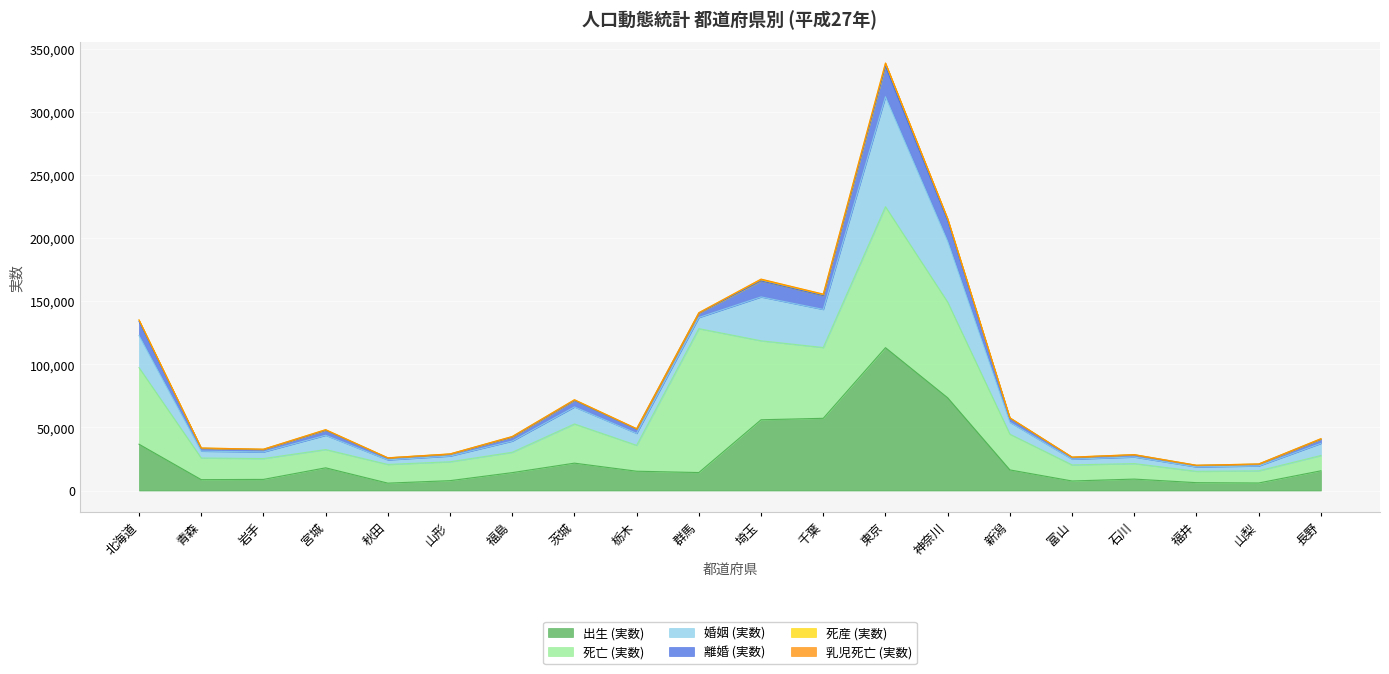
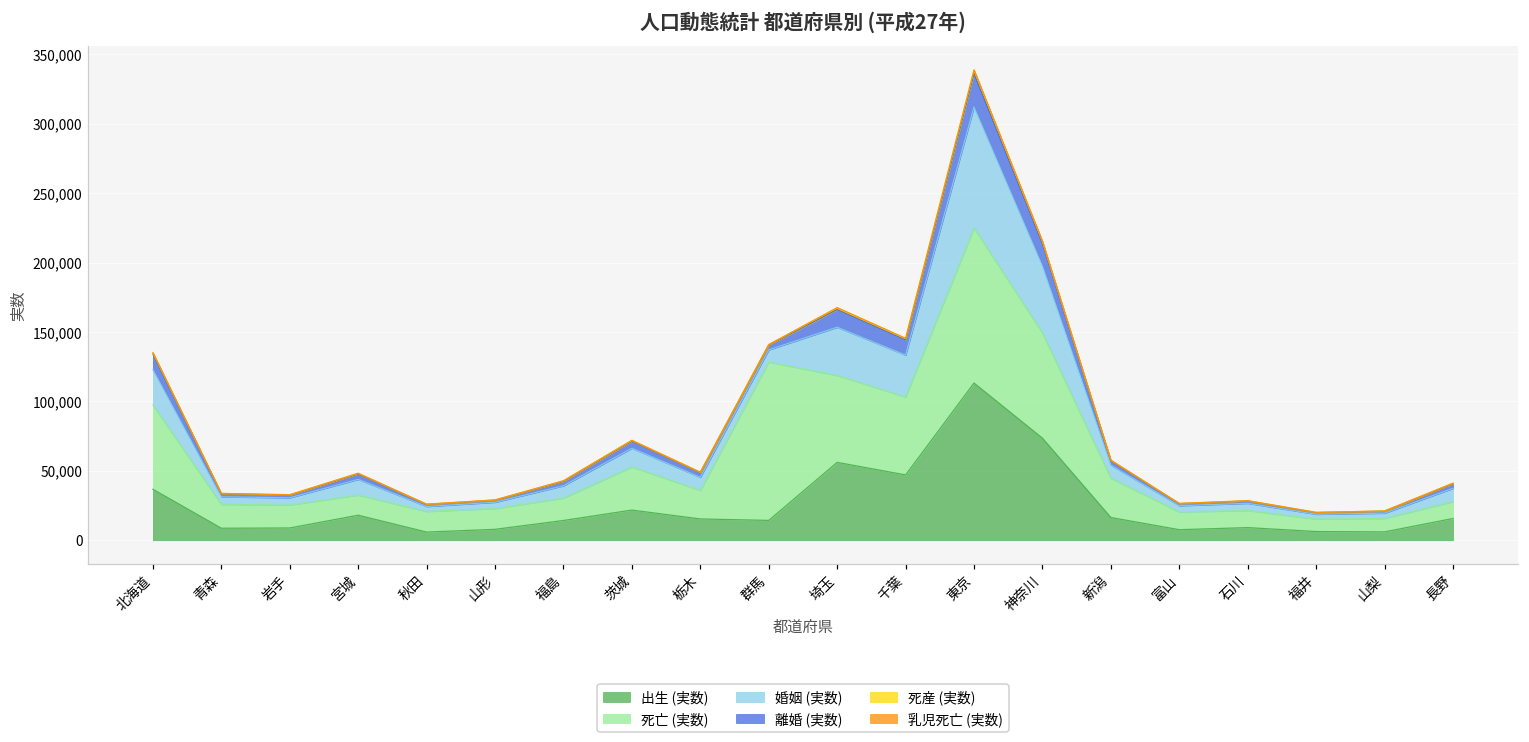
出生 (実数), 千葉: 57,000 -> 47,000
